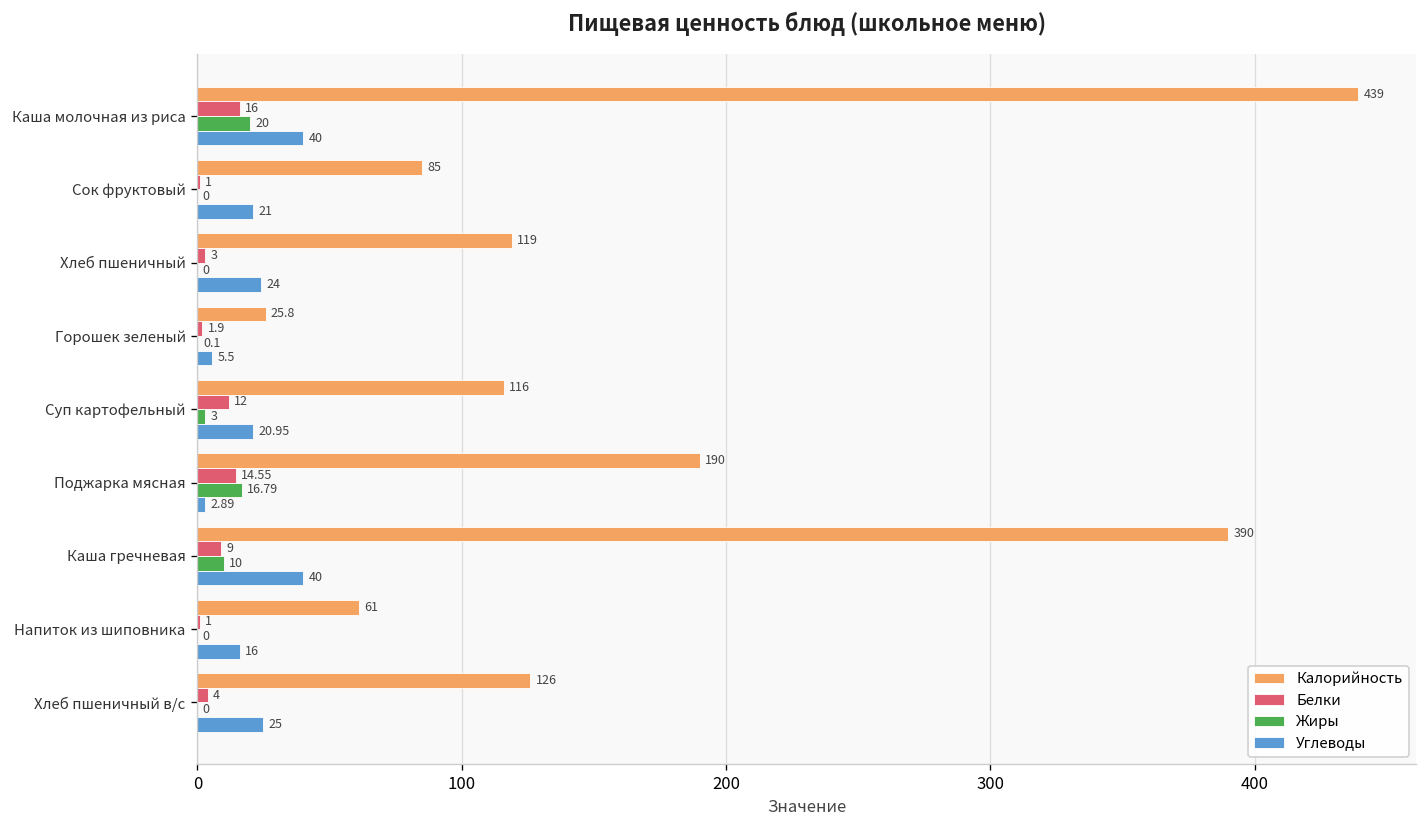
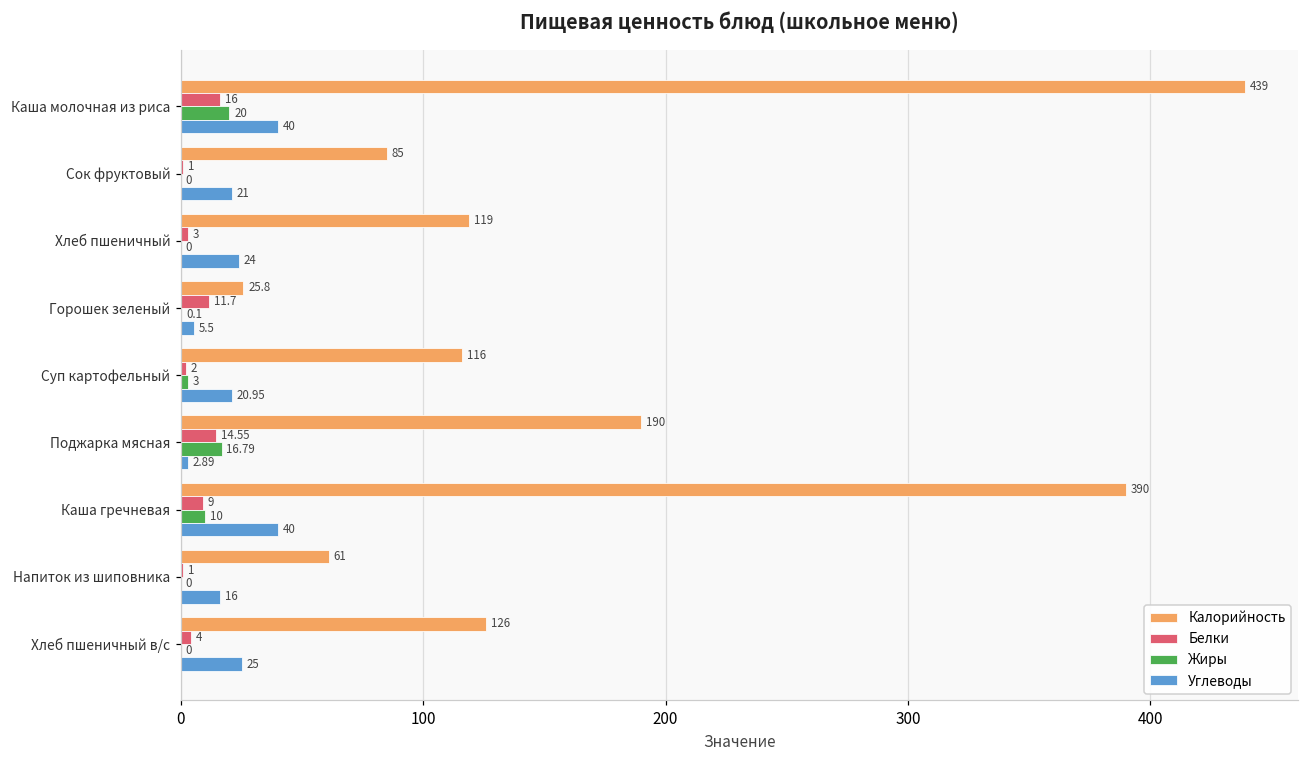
Белки, Горошек зеленый: 1.9 -> 11.7
Белки, Суп картофельный: 12 -> 2
